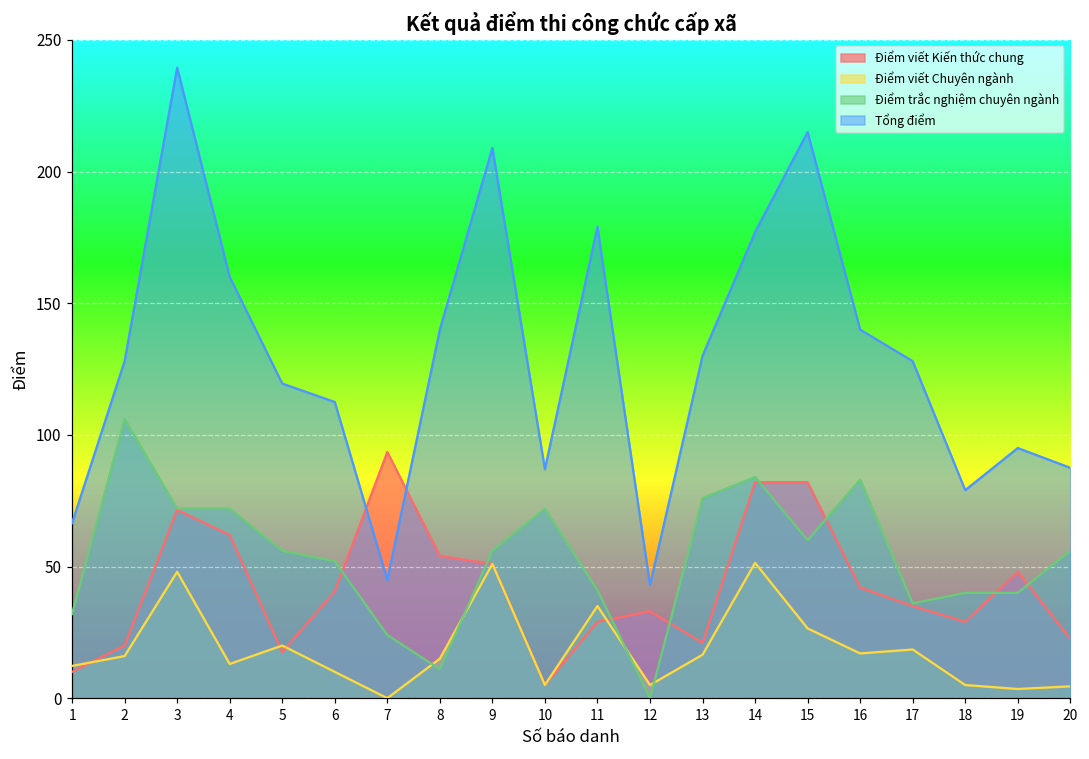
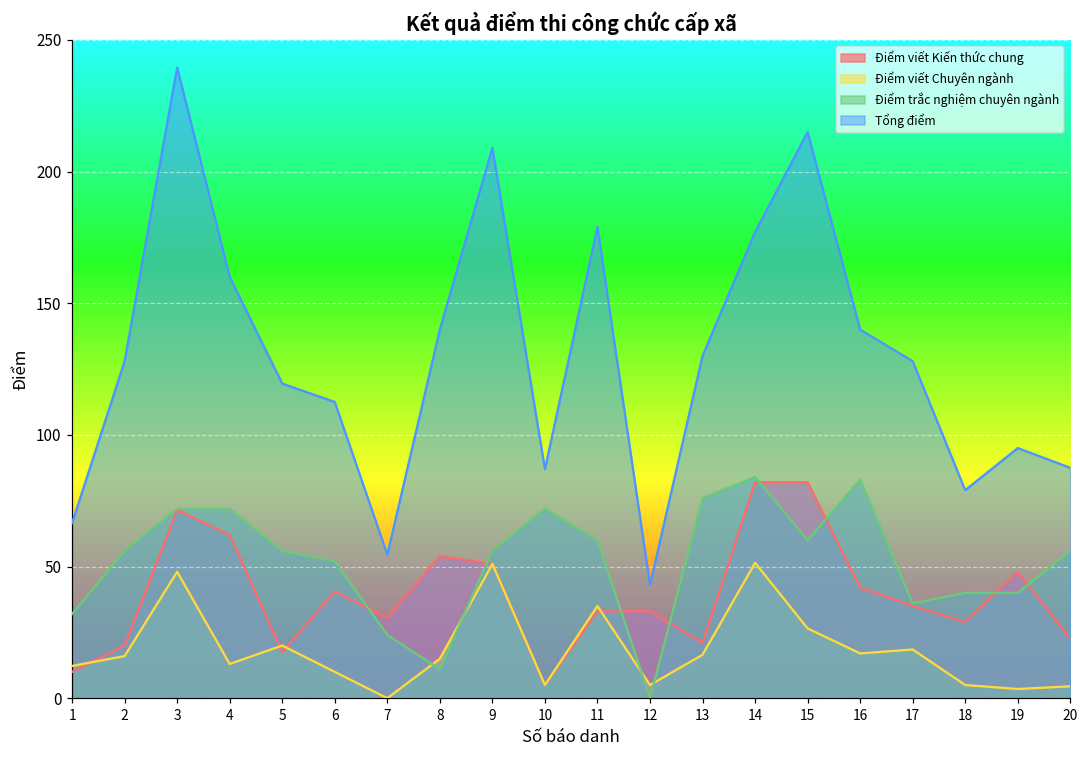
Điểm trắc nghiệm chuyên ngành, 2: 106 -> 56
Điểm viết Kiến thức chung, 7: 94 -> 31
Tổng điểm, 7: 45 -> 55
Điểm viết Kiến thức chung, 11: 29 -> 33
Điểm trắc nghiệm chuyên ngành, 11: 41 -> 60
